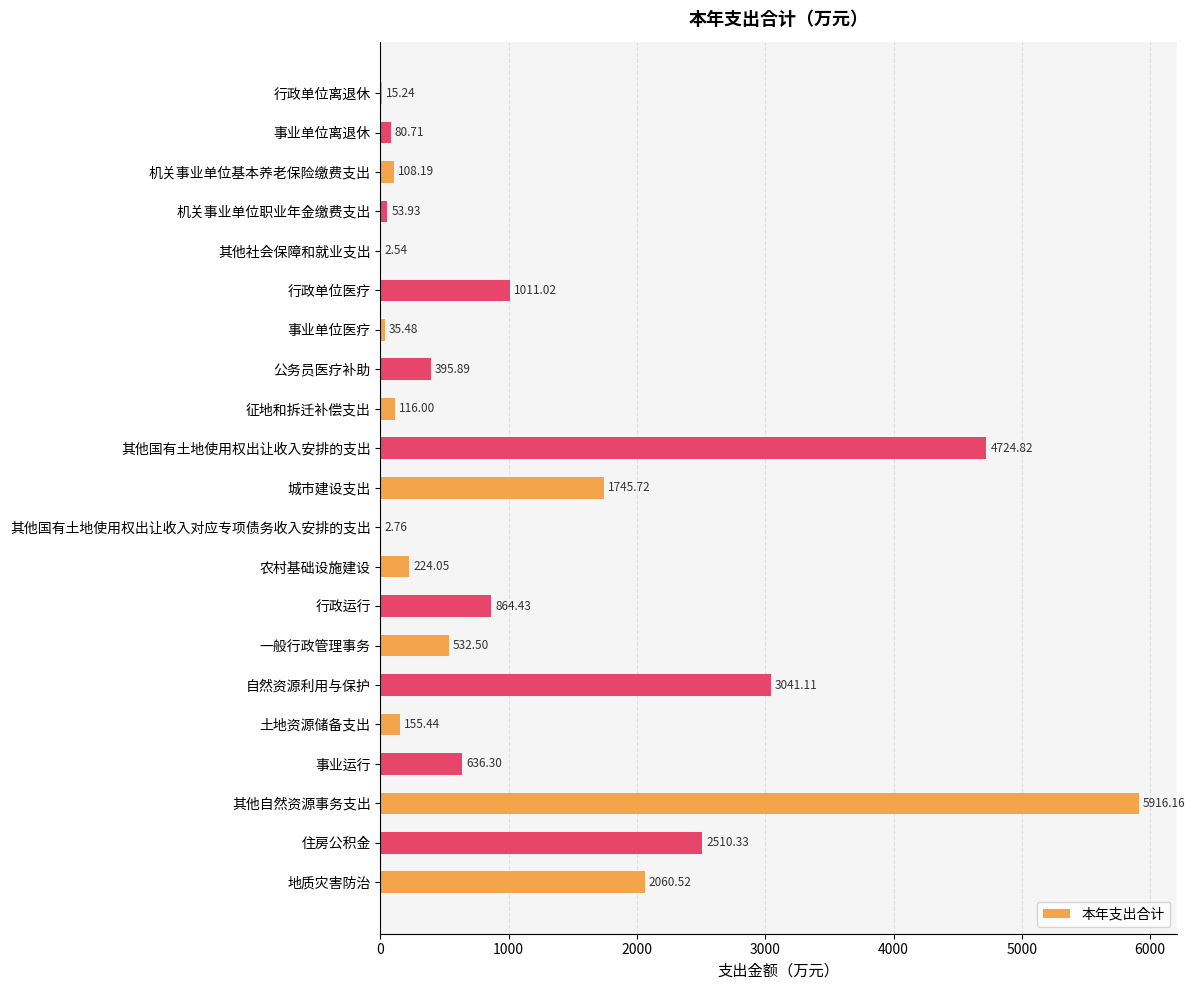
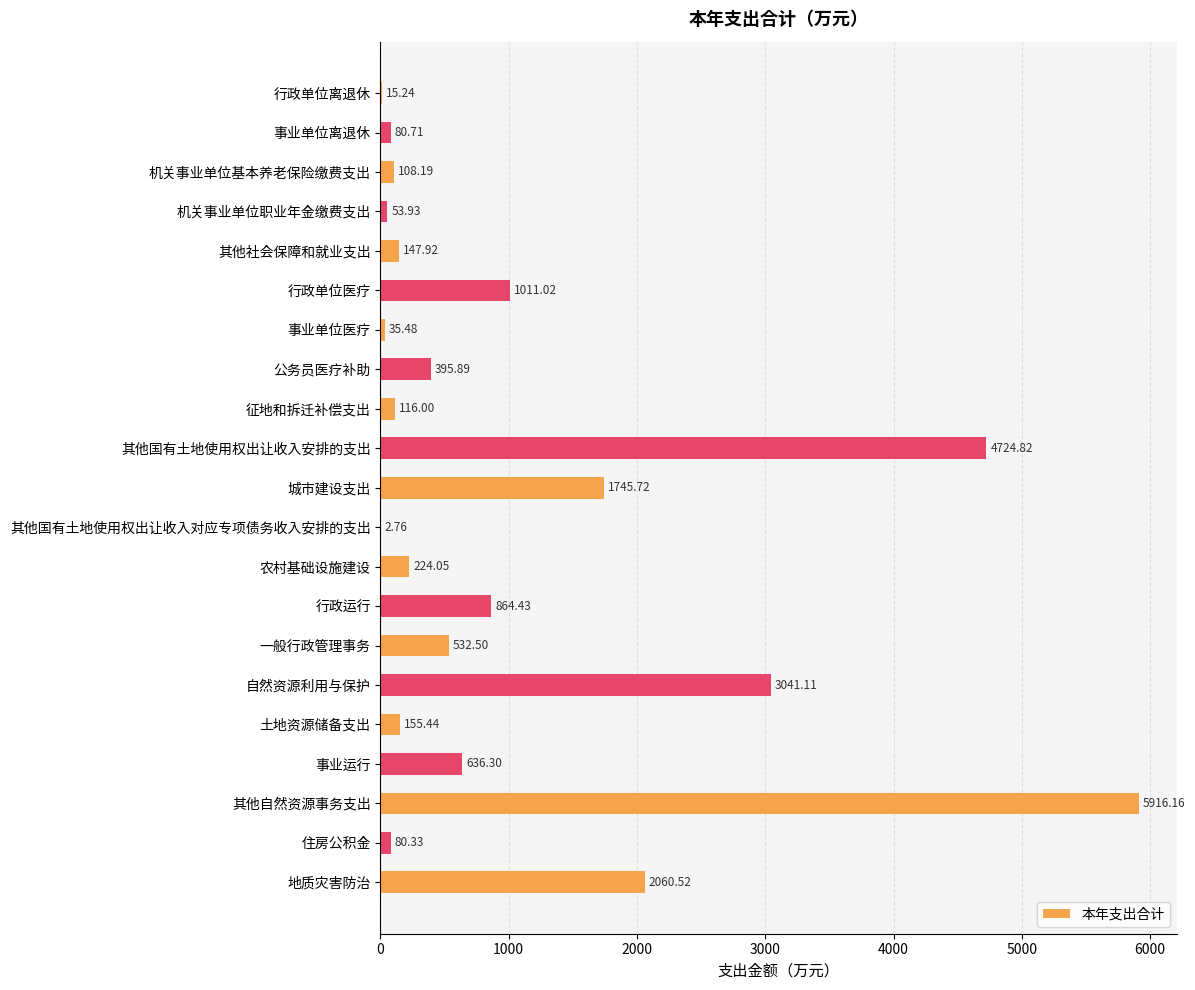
其他社会保障和就业支出: 2.54 -> 147.92
住房公积金: 2510.33 -> 80.33
